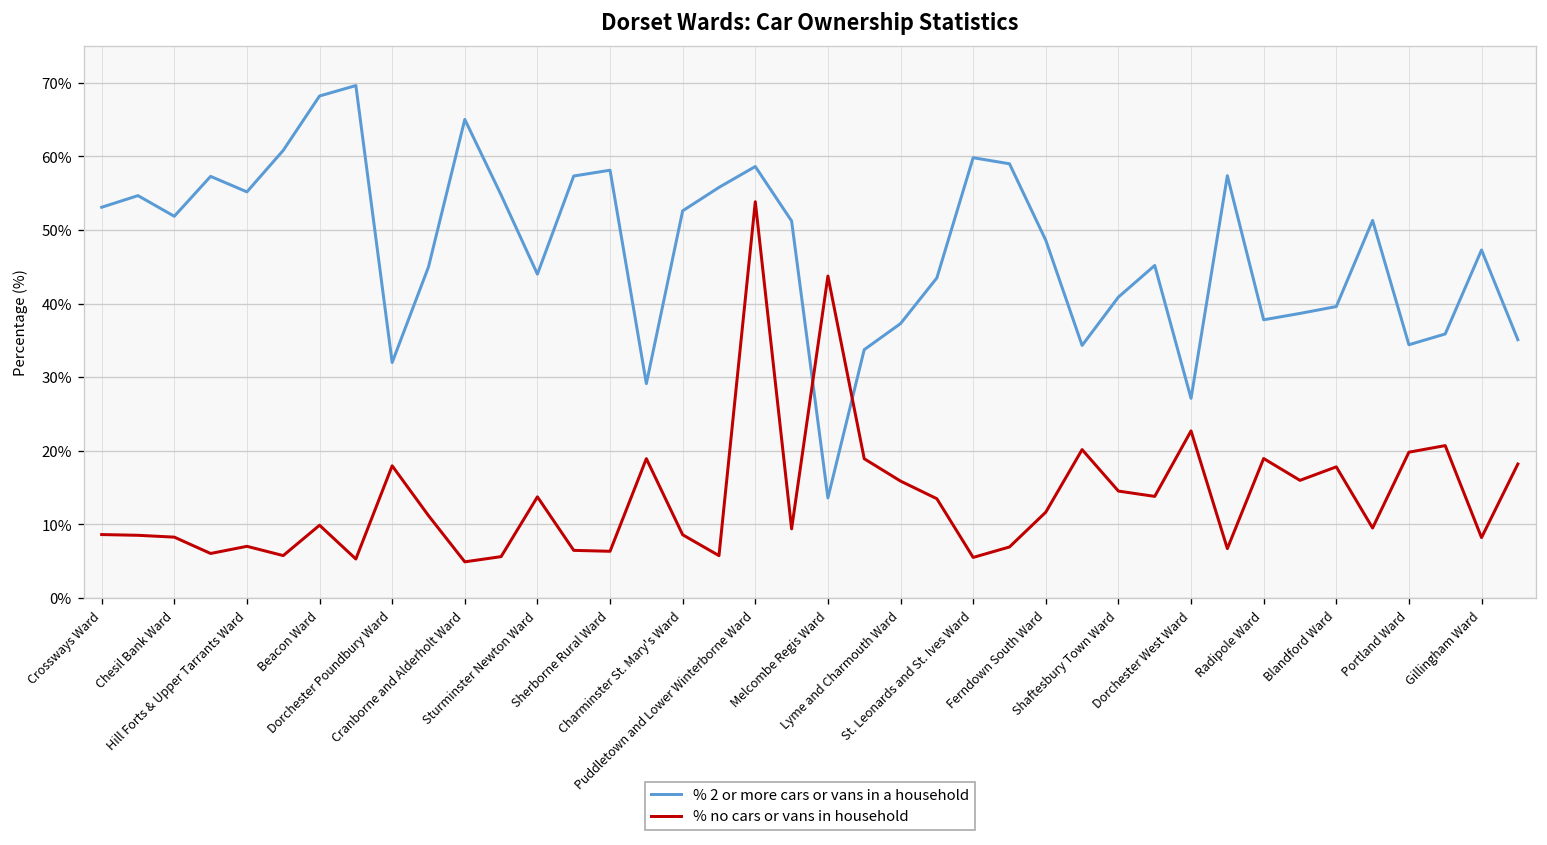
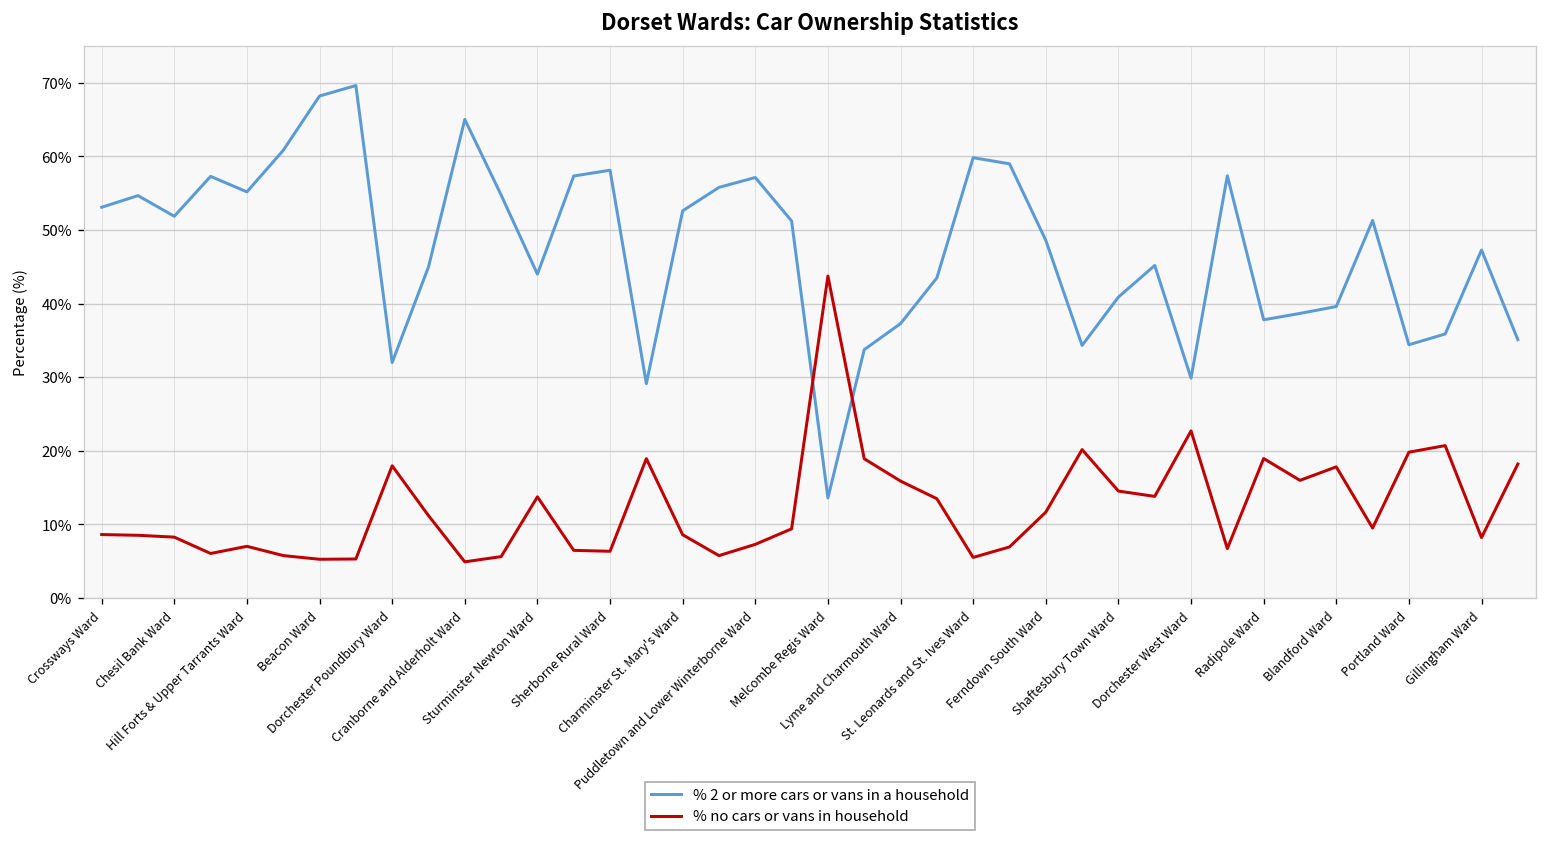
% no cars or vans in household, Beacon Ward: 10% -> 5%
% 2 or more cars or vans in a household, Puddletown and Lower Winterborne Ward: 59% -> 57%
% no cars or vans in household, Puddletown and Lower Winterborne Ward: 54% -> 7%
% 2 or more cars or vans in a household, Dorchester West Ward: 27% -> 30%
